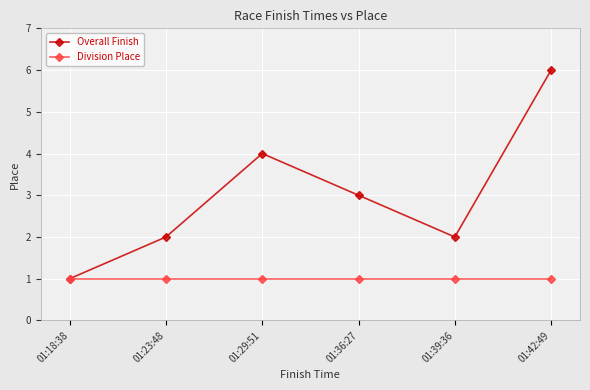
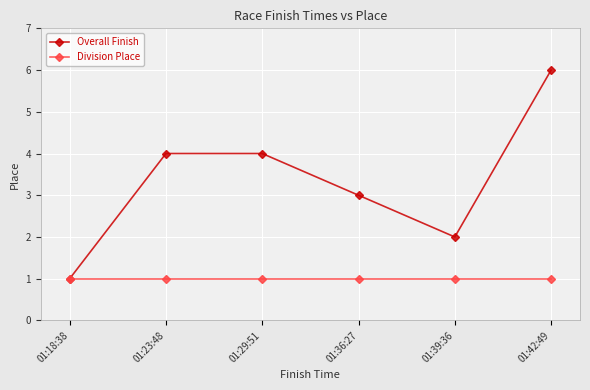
Overall Finish, 01:23:48: 2 -> 4
